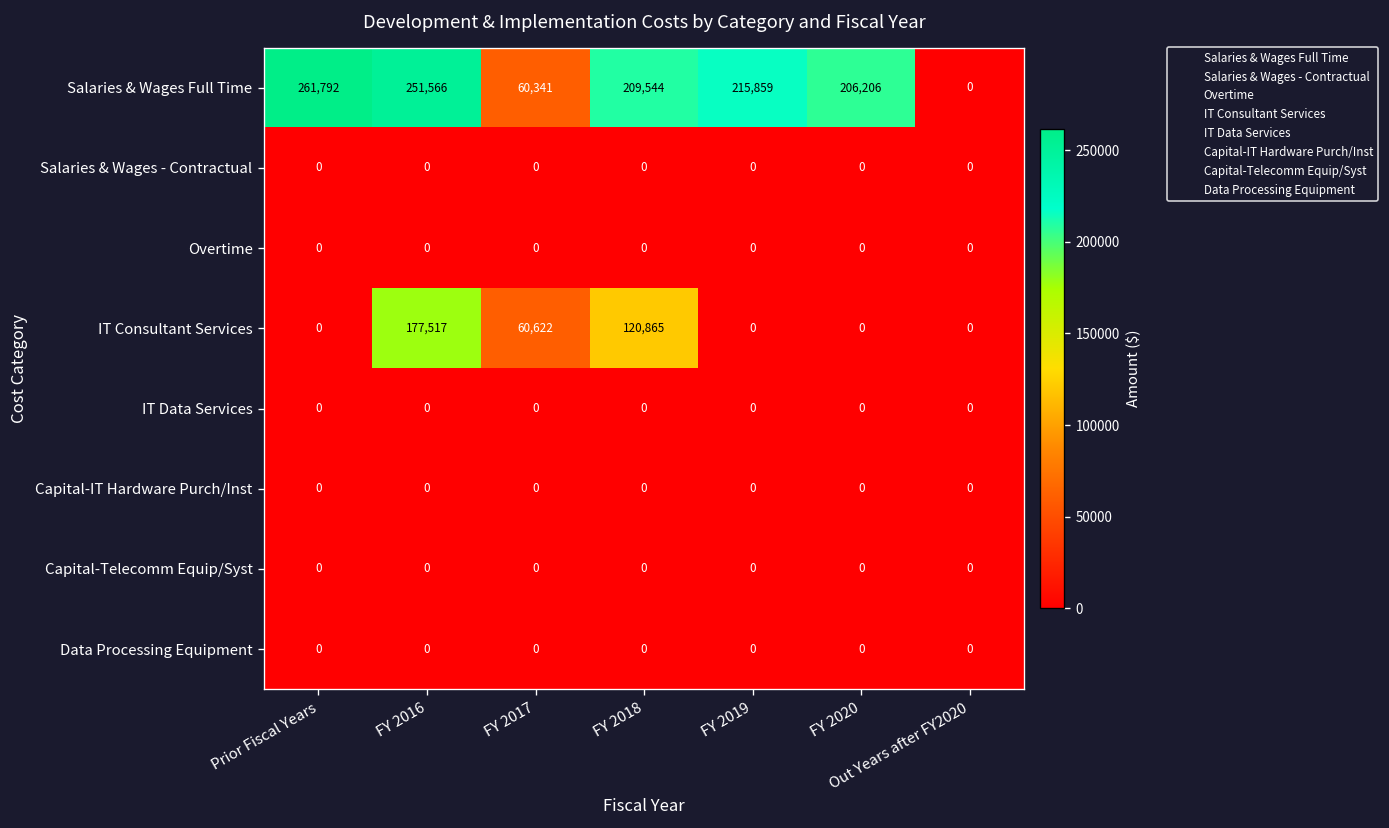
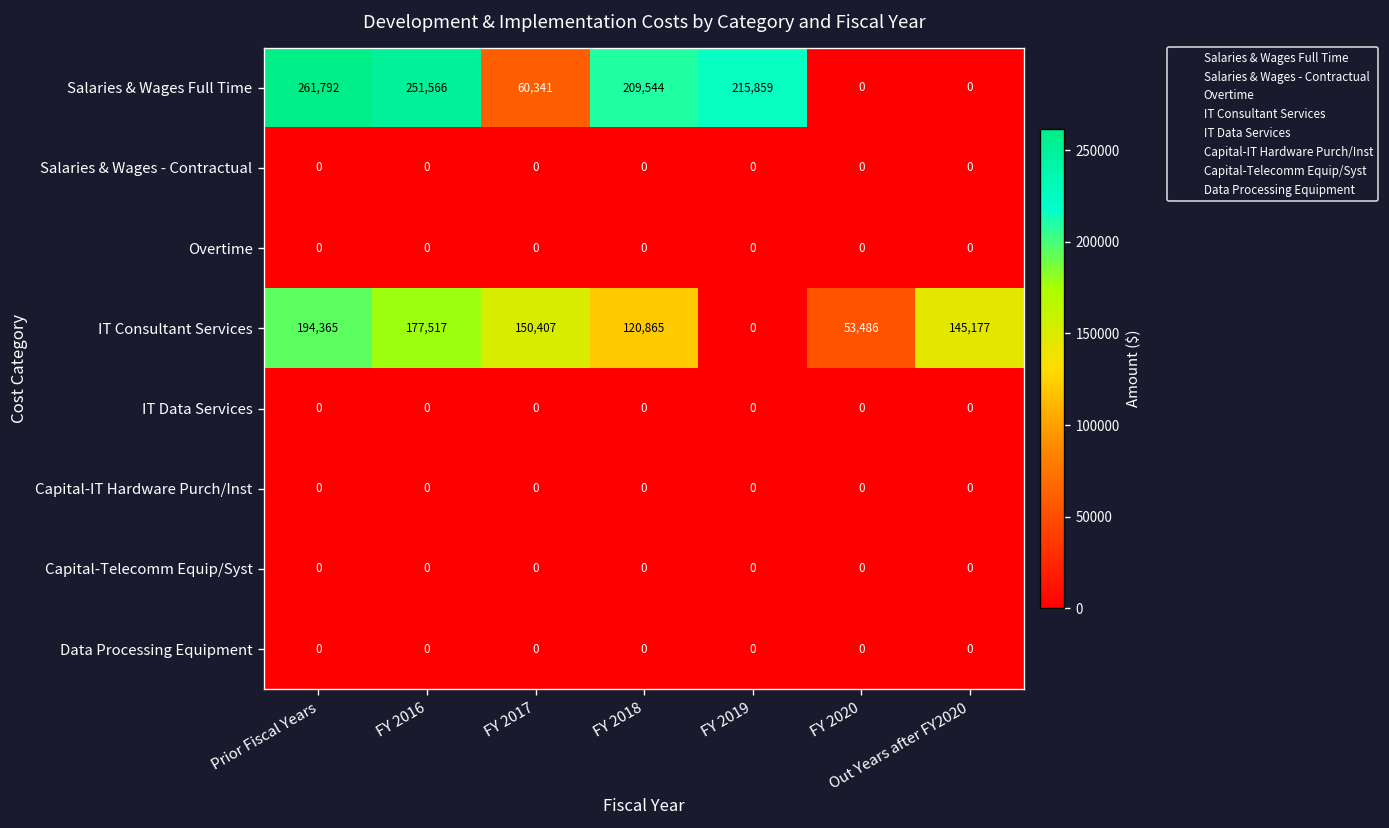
Salaries & Wages Full Time, FY 2020: 206,206 -> 0
IT Consultant Services, Prior Fiscal Years: 0 -> 194,365
IT Consultant Services, FY 2017: 60,622 -> 150,407
IT Consultant Services, FY 2020: 0 -> 53,486
IT Consultant Services, Out Years after FY2020: 0 -> 145,177
